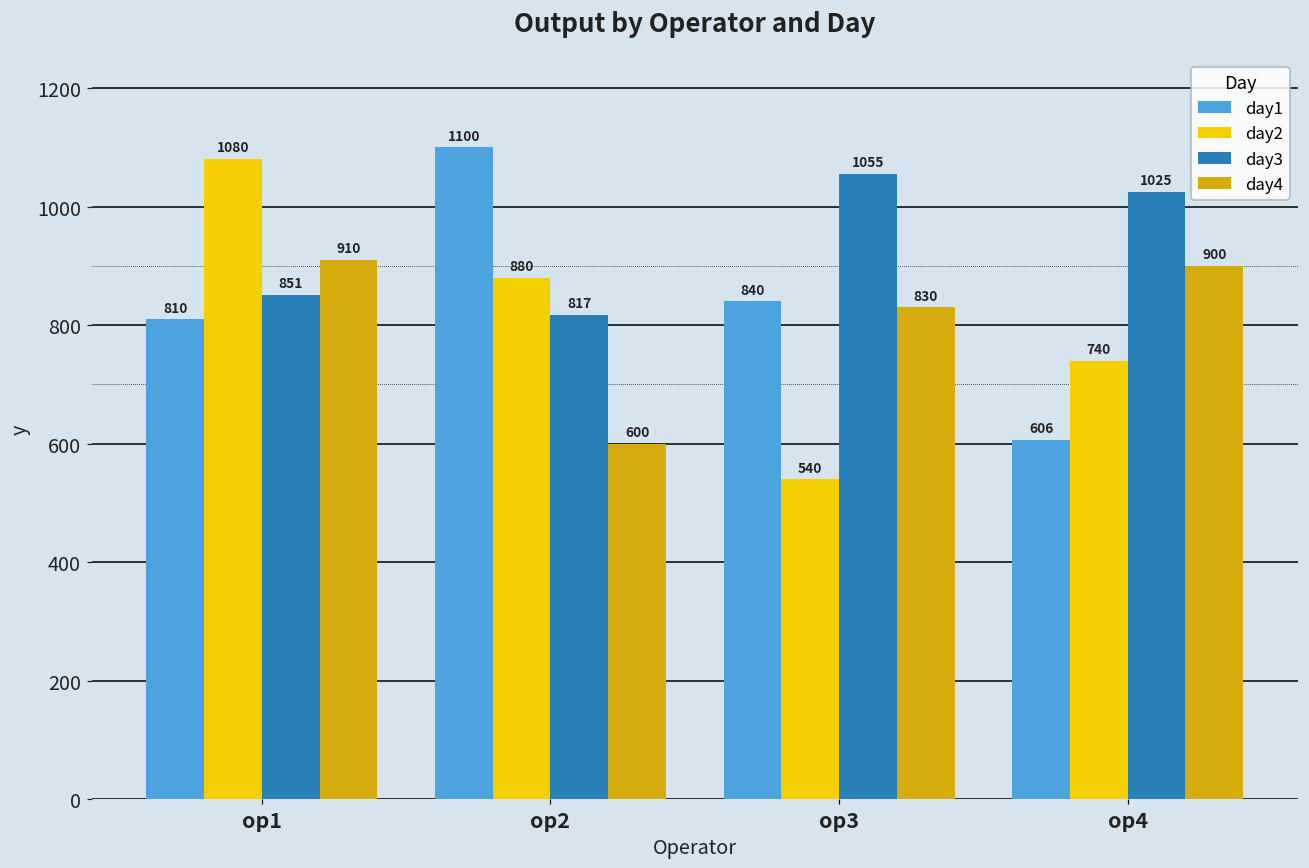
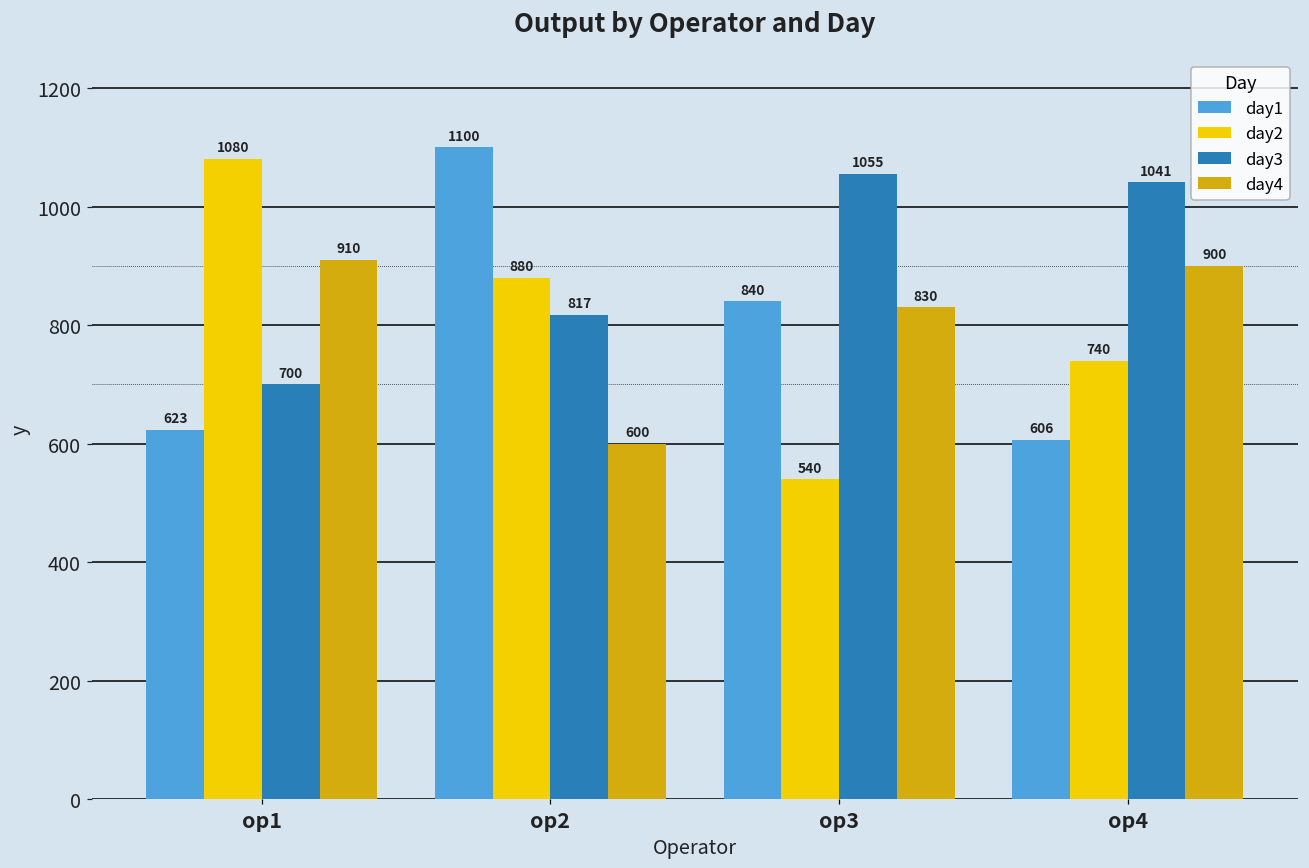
day1, op1: 810 -> 623
day3, op1: 851 -> 700
day3, op4: 1025 -> 1041
